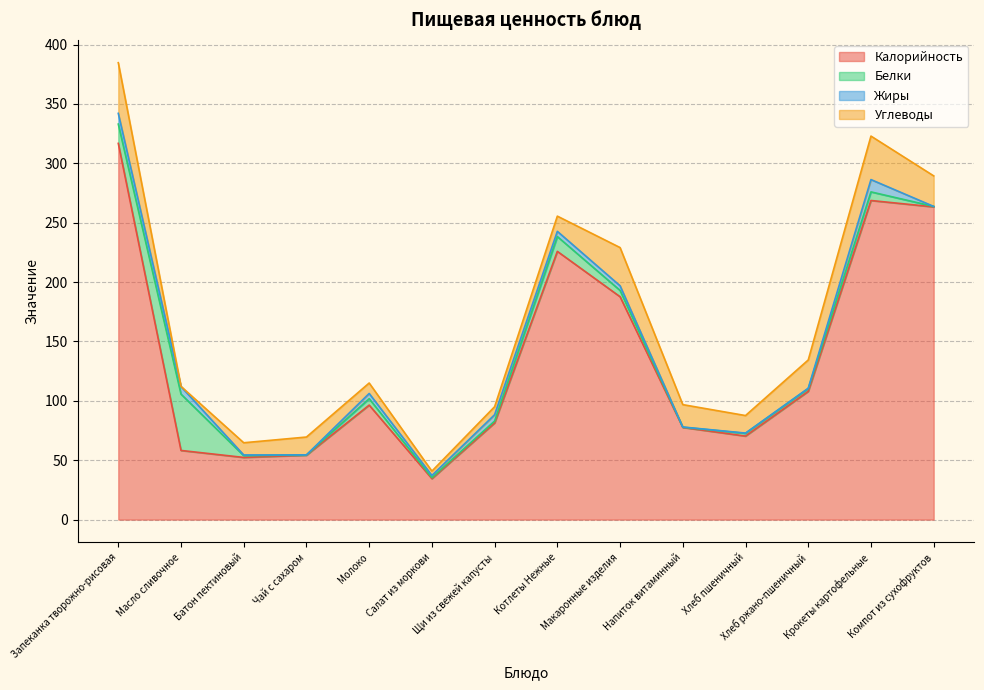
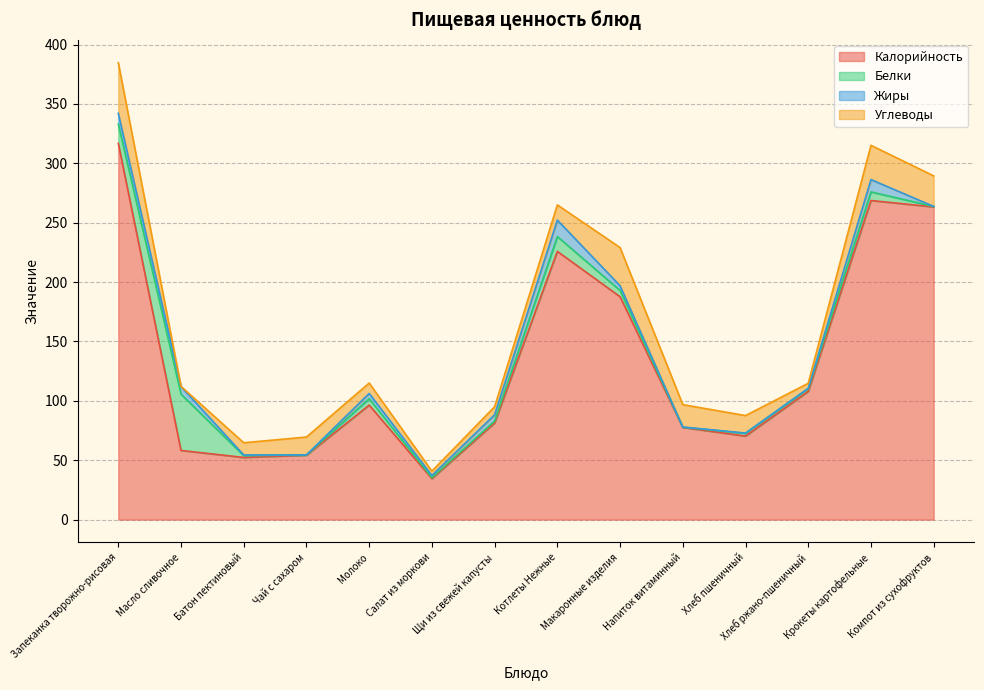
Жиры, Котлеты Нежные: 4 -> 14
Углеводы, Хлеб ржано-пшеничный: 24 -> 4
Углеводы, Крокеты картофельные: 37 -> 29
